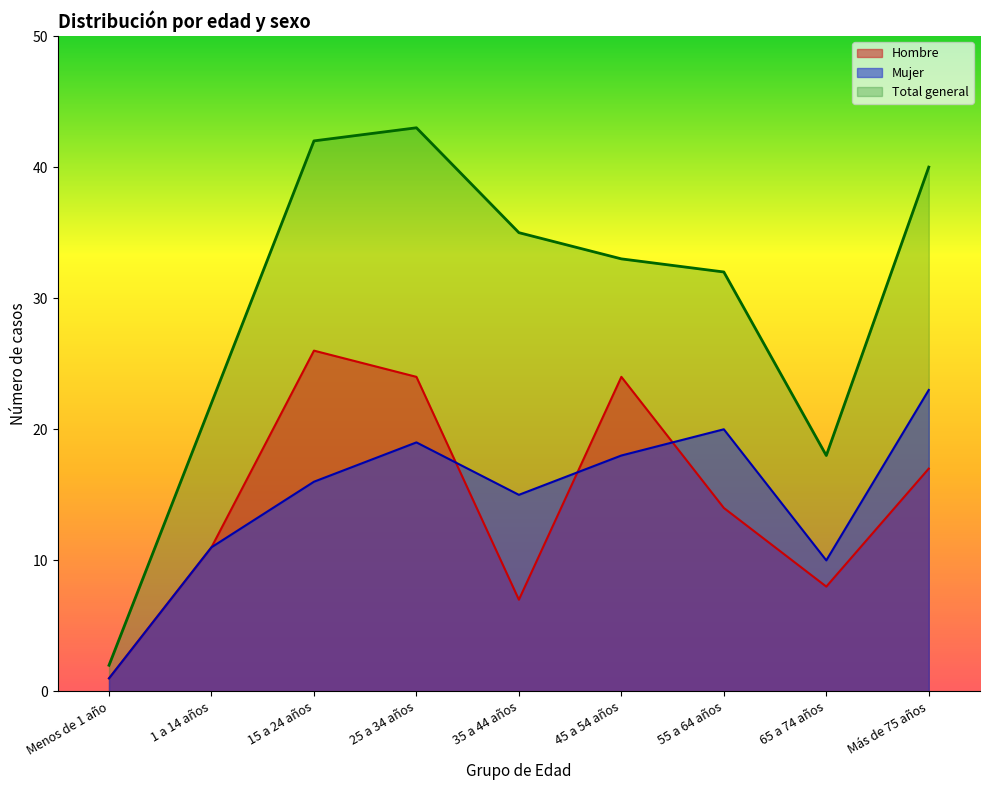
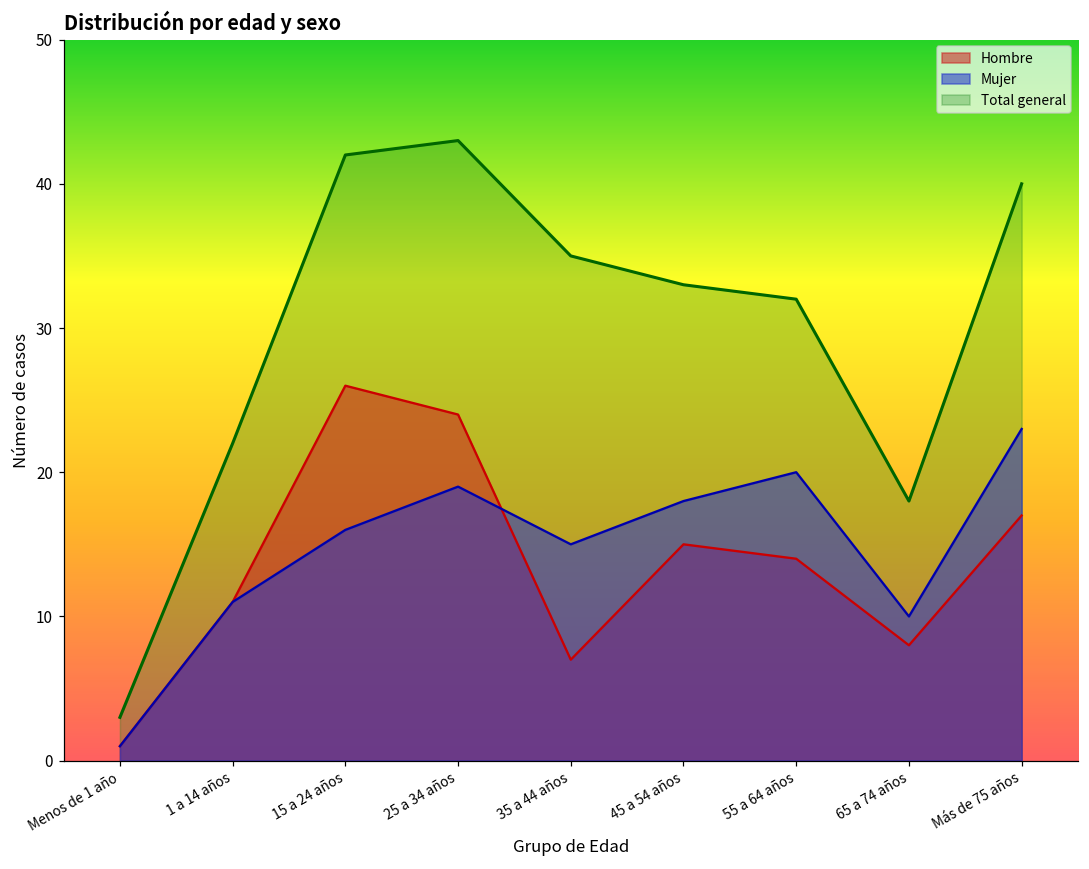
Total general, Menos de 1 año: 2 -> 3
Hombre, 45 a 54 años: 24 -> 15
